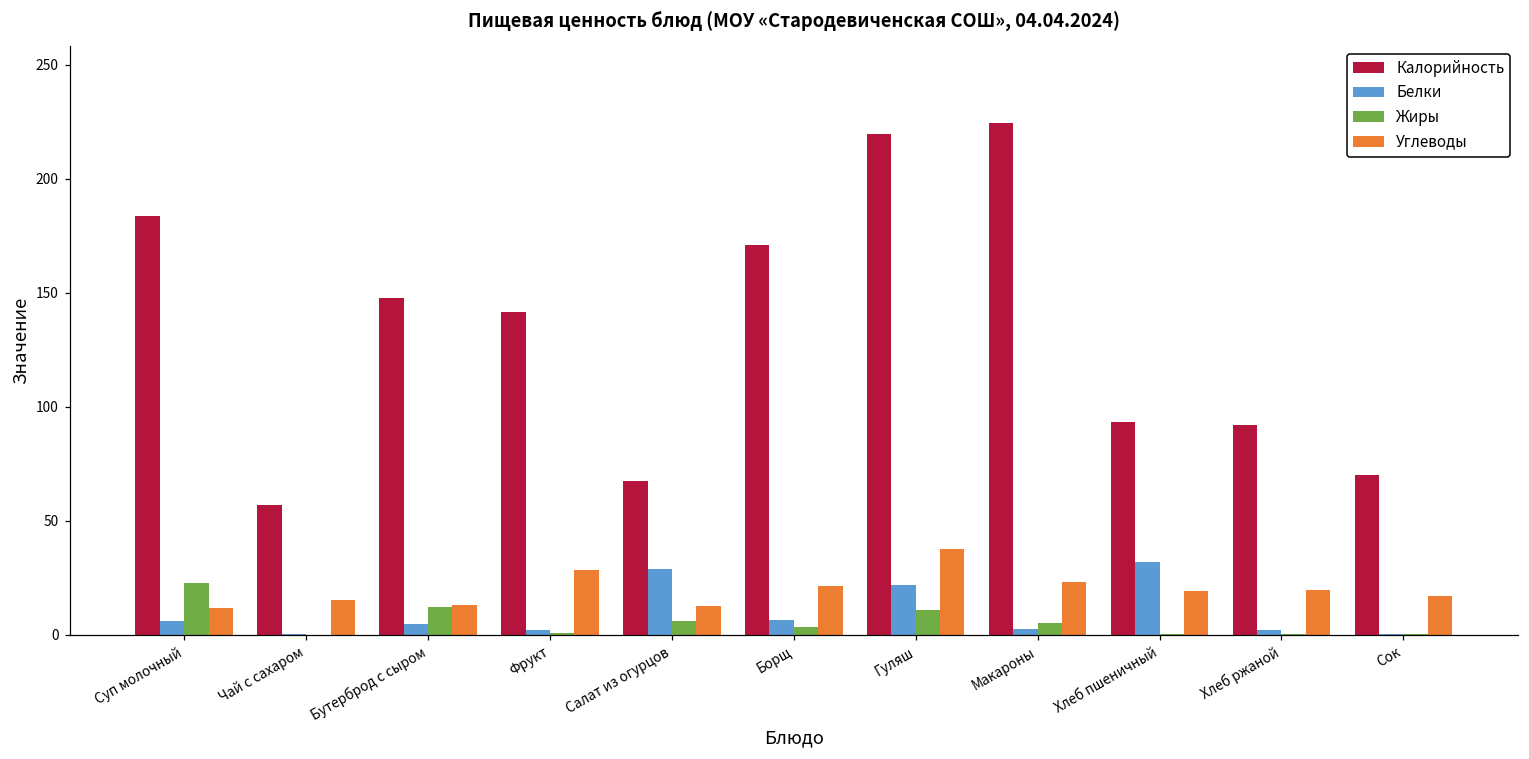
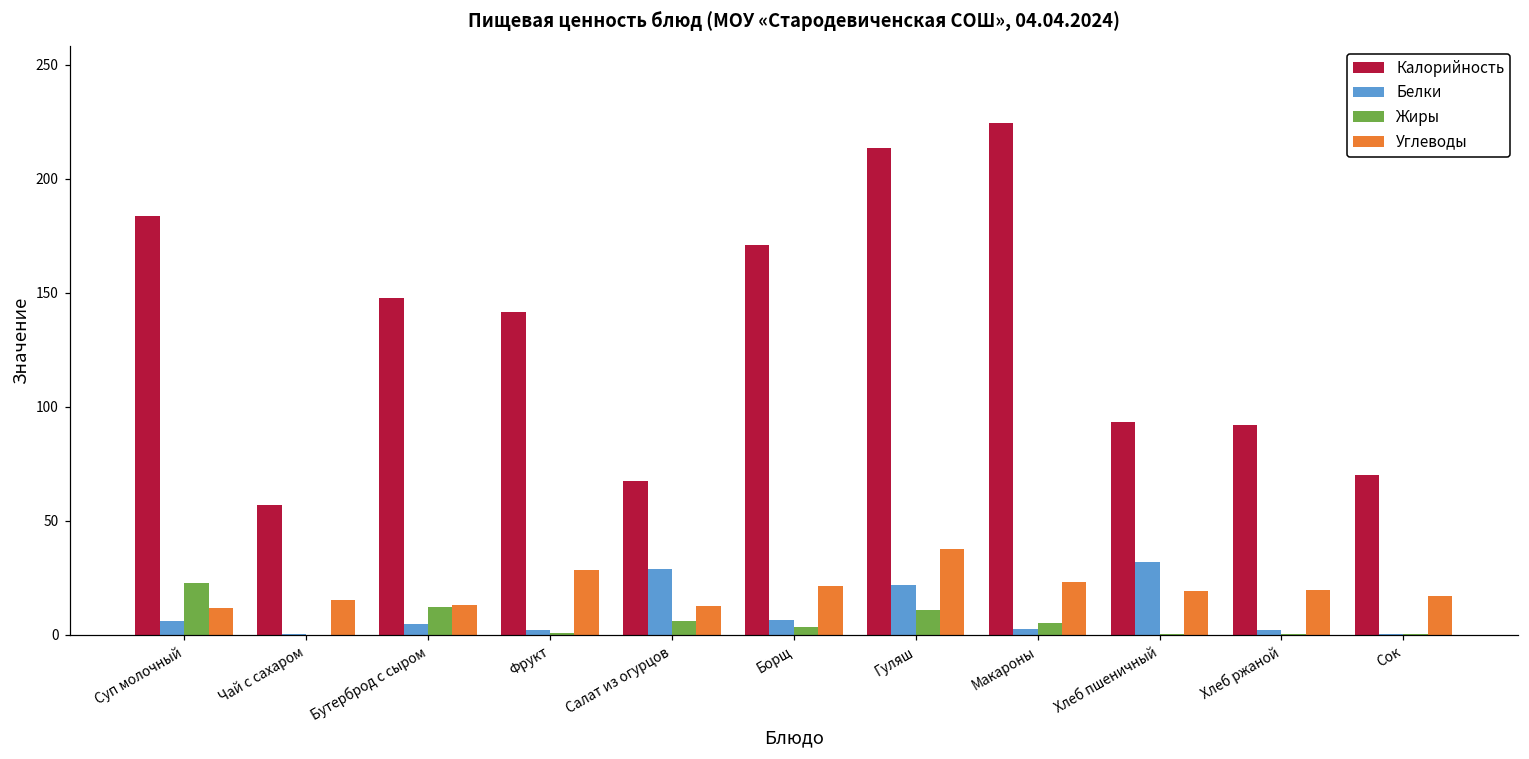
Калорийность, Гуляш: 220 -> 214
